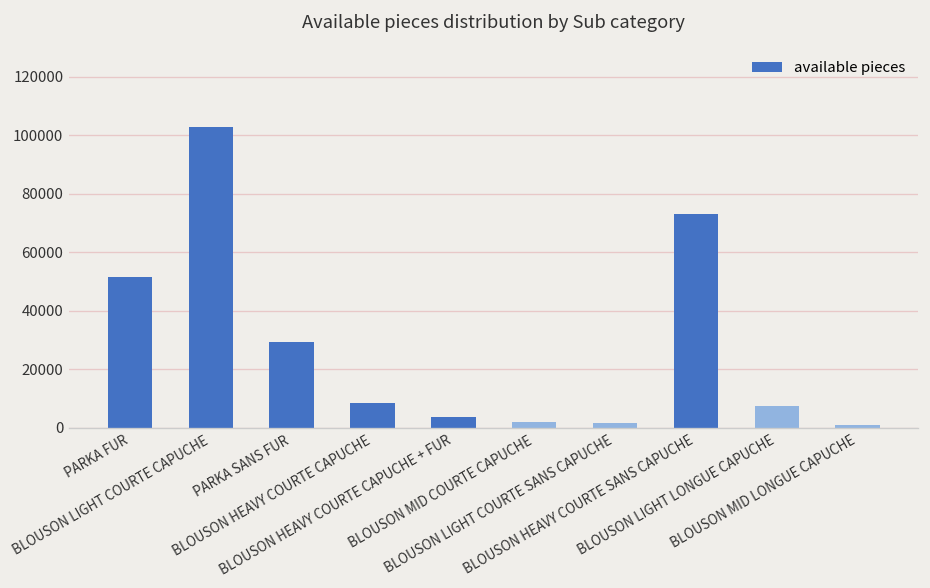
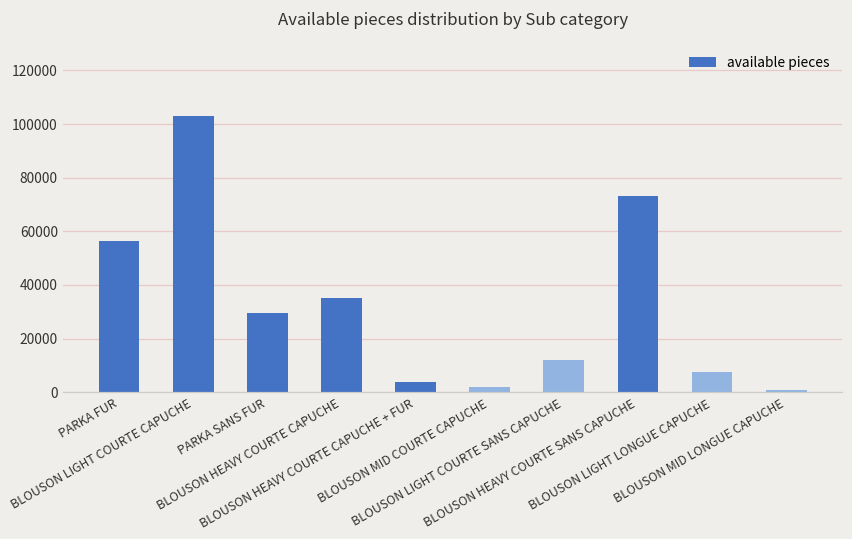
PARKA FUR: 52000 -> 56000
BLOUSON HEAVY COURTE CAPUCHE: 9000 -> 35000
BLOUSON LIGHT COURTE SANS CAPUCHE: 2000 -> 12000
